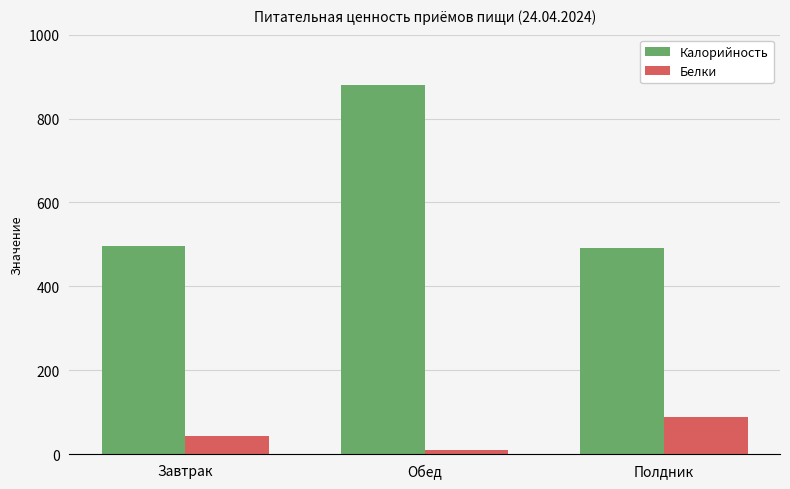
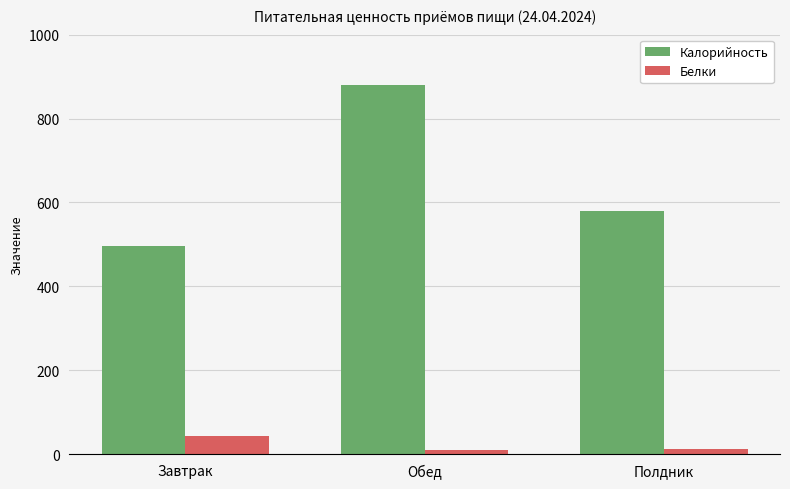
Калорийность, Полдник: 490 -> 580
Белки, Полдник: 90 -> 10
